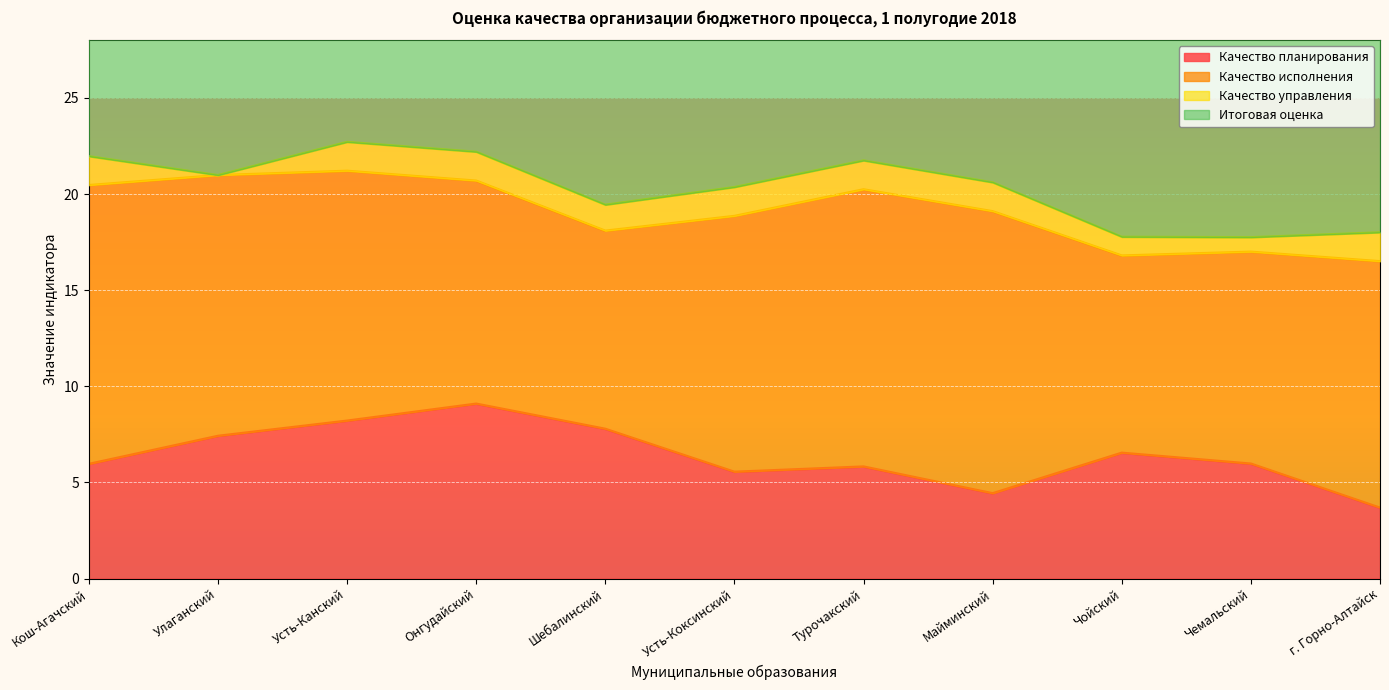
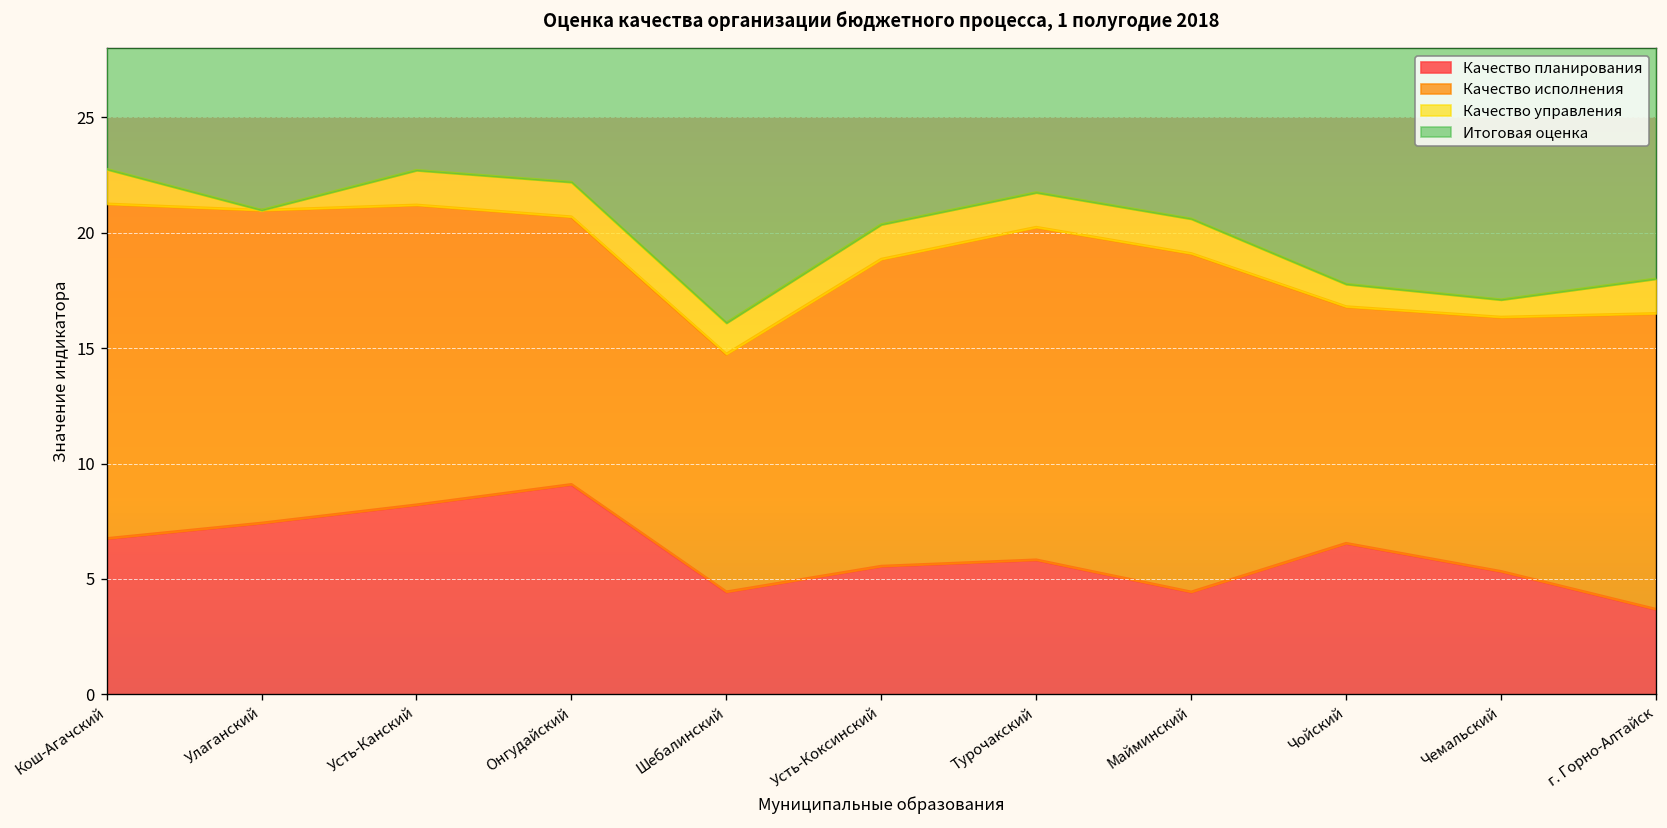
Качество планирования, Кош-Агачский: 6.0 -> 6.8
Качество планирования, Шебалинский: 7.8 -> 4.4
Качество планирования, Чемальский: 6.0 -> 5.3
